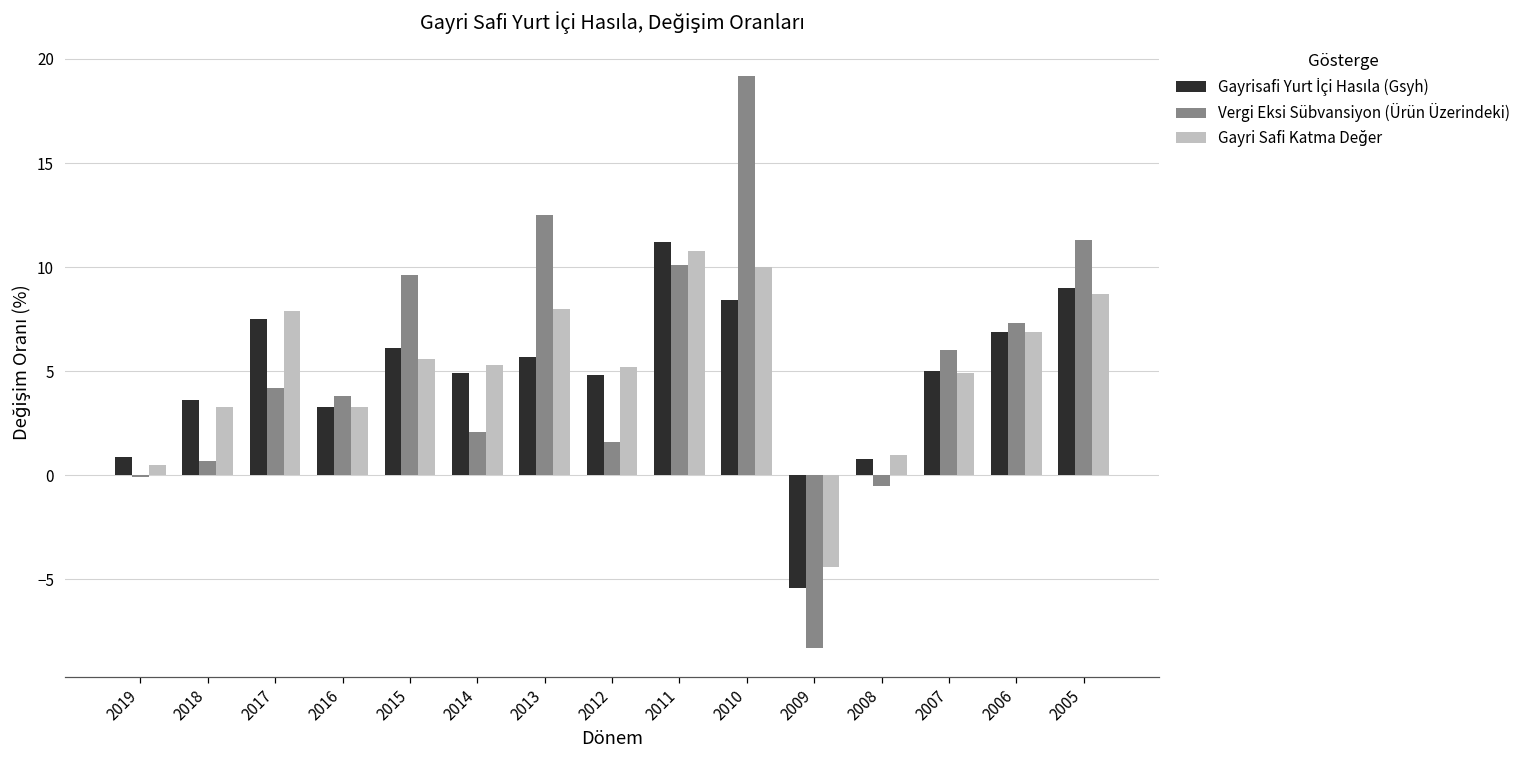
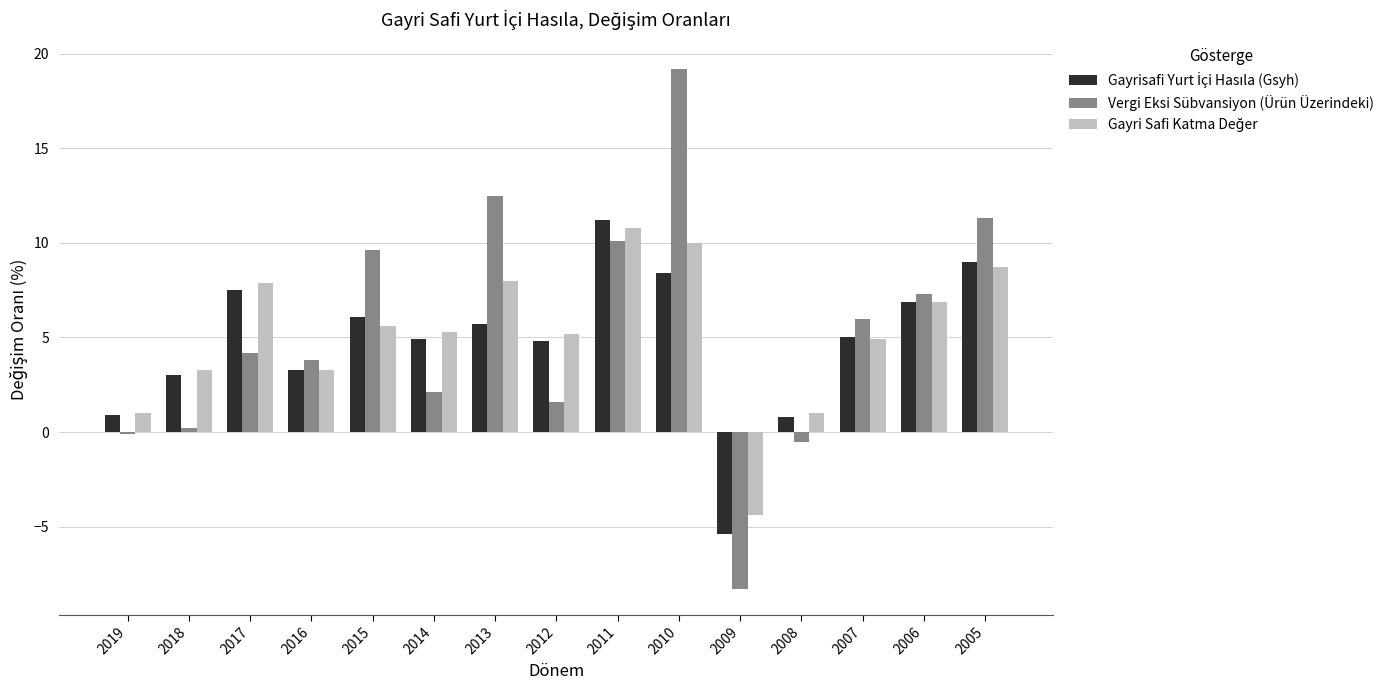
Gayri Safi Katma Değer, 2019: 0.5 -> 1.0
Gayrisafi Yurt İçi Hasıla (Gsyh), 2018: 3.6 -> 3.0
Vergi Eksi Sübvansiyon (Ürün Üzerindeki), 2018: 0.7 -> 0.2
